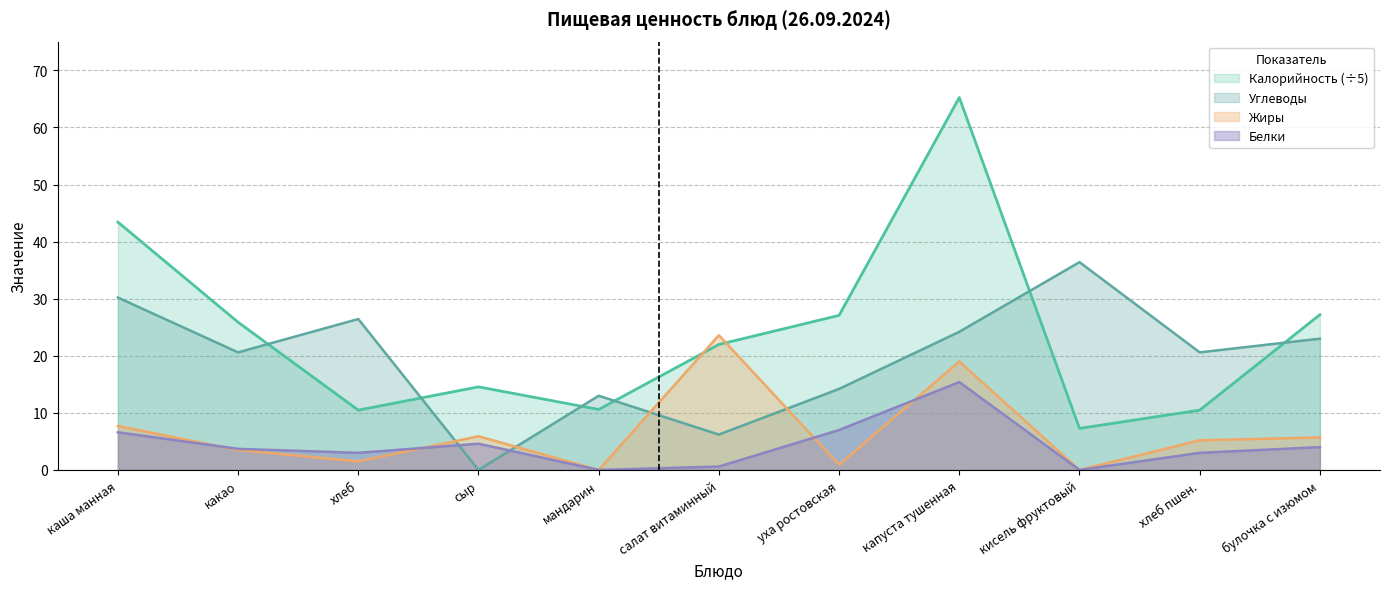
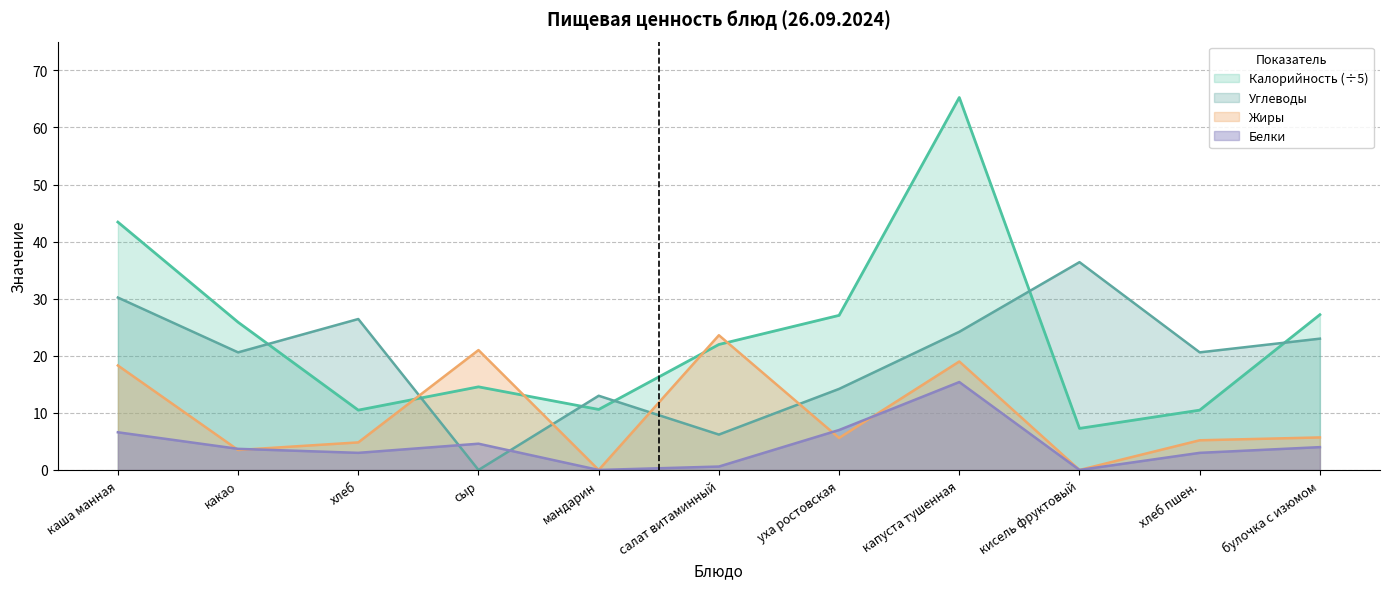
Жиры, каша манная: 8 -> 18
Жиры, хлеб: 2 -> 5
Жиры, сыр: 6 -> 21
Жиры, уха ростовская: 1 -> 6
